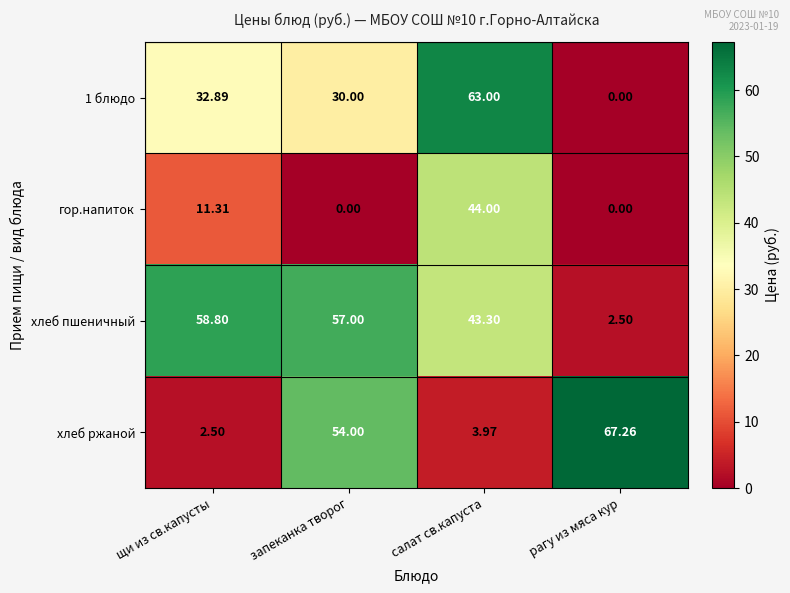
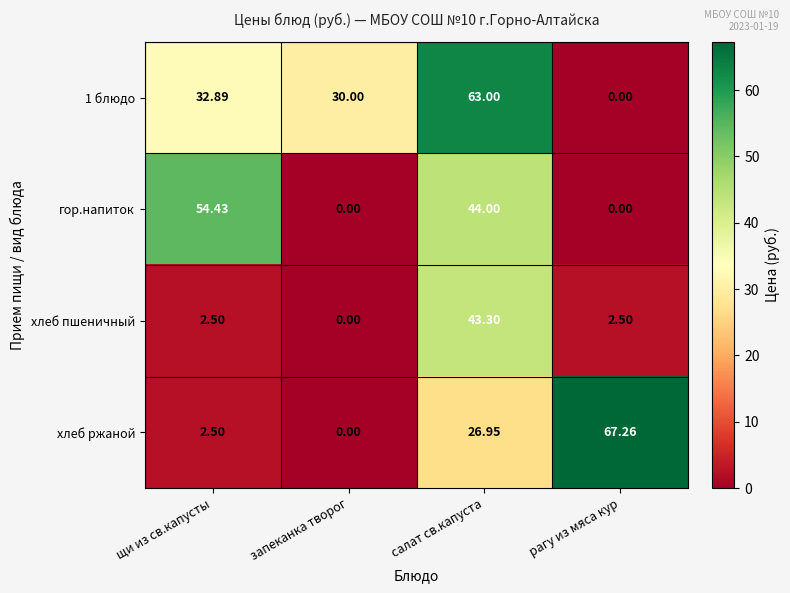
гор.напиток, щи из св.капусты: 11.31 -> 54.43
хлеб пшеничный, щи из св.капусты: 58.80 -> 2.50
хлеб пшеничный, запеканка творог: 57.00 -> 0.00
хлеб ржаной, запеканка творог: 54.00 -> 0.00
хлеб ржаной, салат св.капуста: 3.97 -> 26.95
